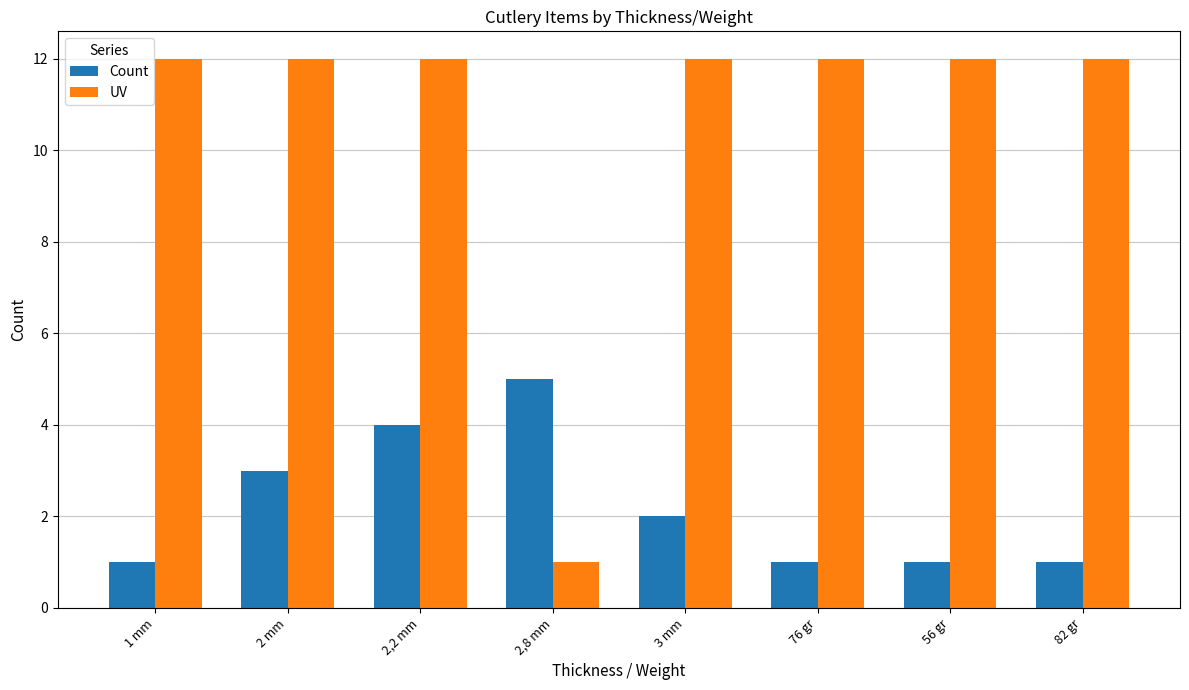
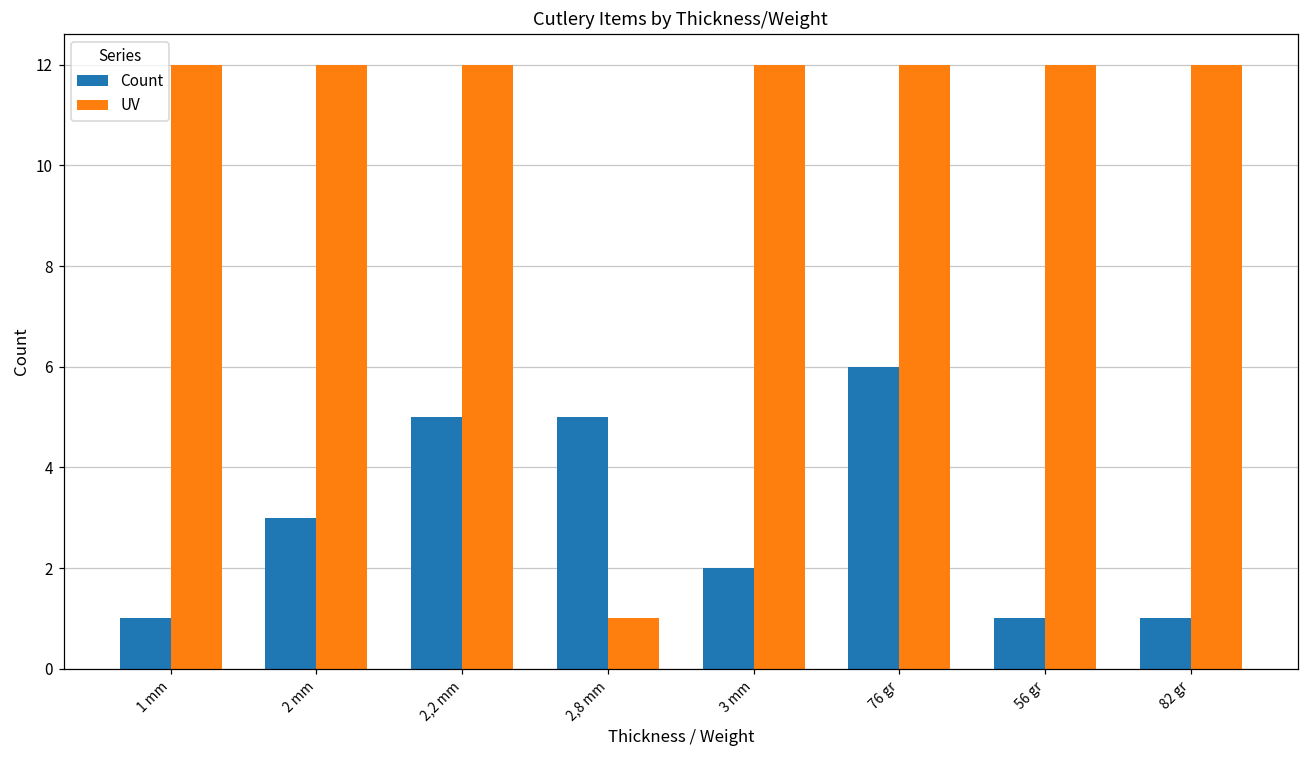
Count, 2,2 mm: 4 -> 5
Count, 76 gr: 1 -> 6
